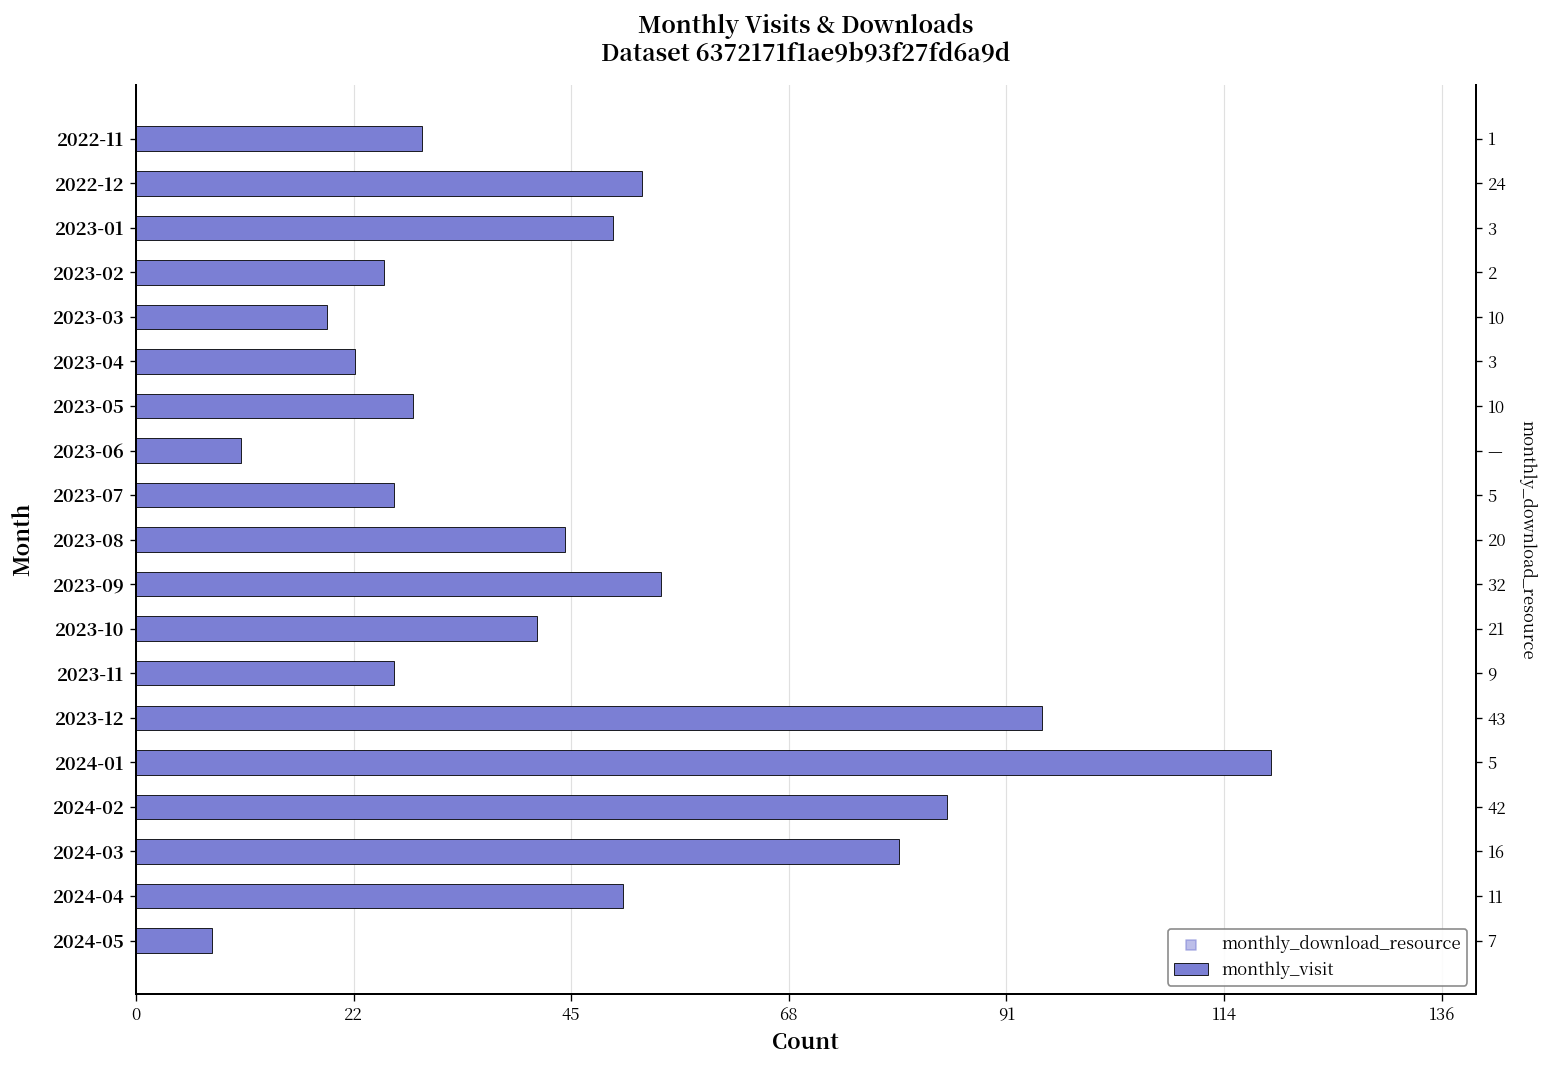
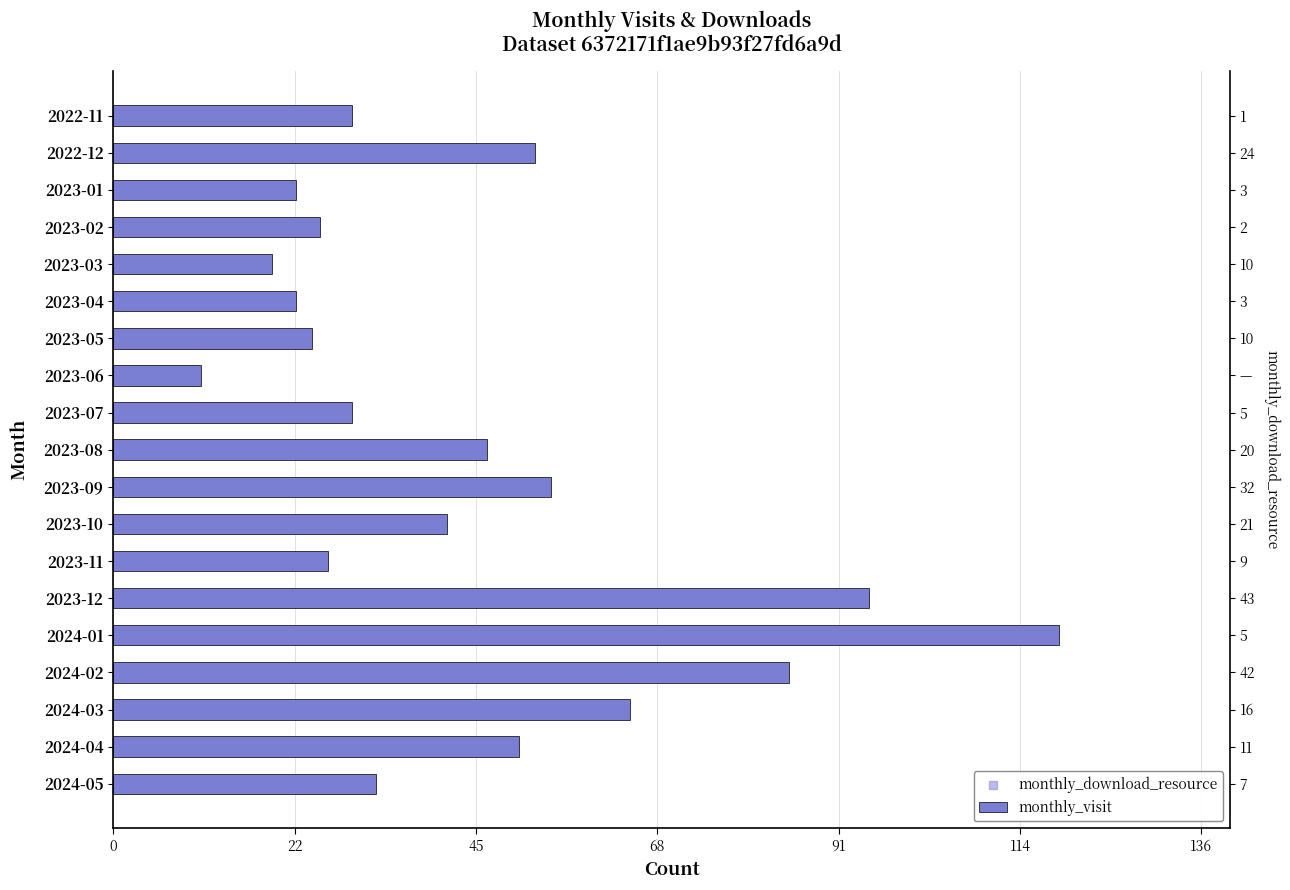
2023-01: 50 -> 23
2023-05: 29 -> 25
2023-07: 27 -> 30
2023-08: 45 -> 47
2024-03: 80 -> 65
2024-05: 8 -> 33
